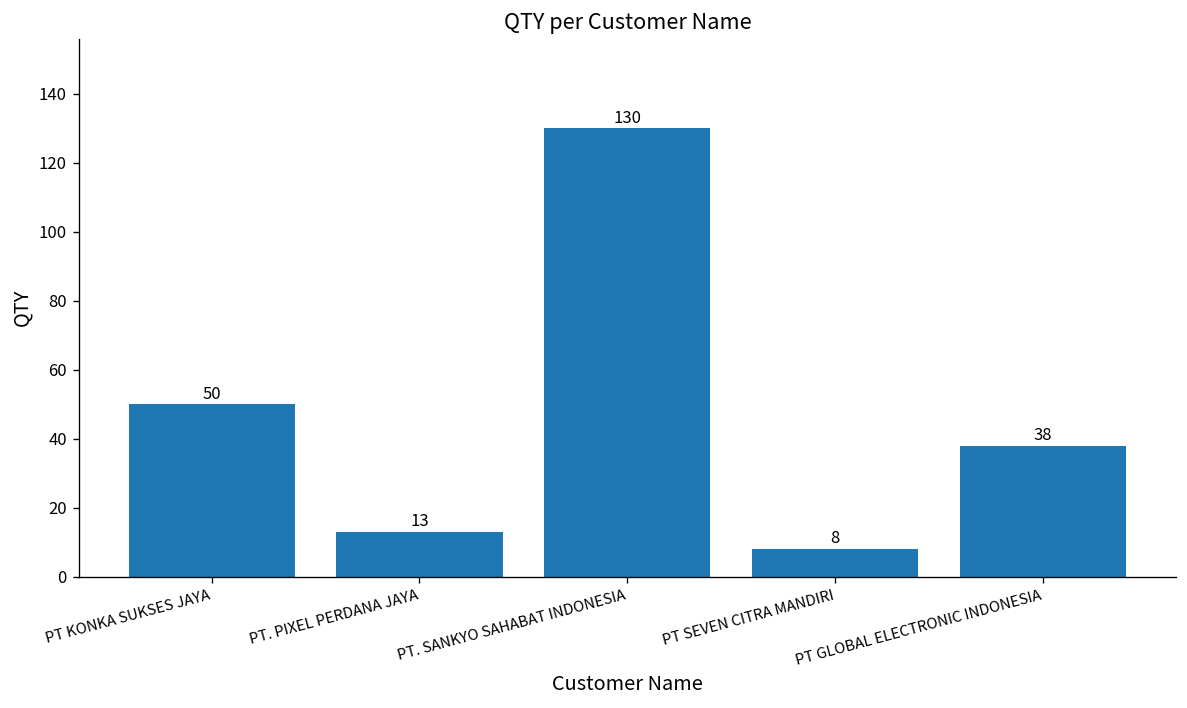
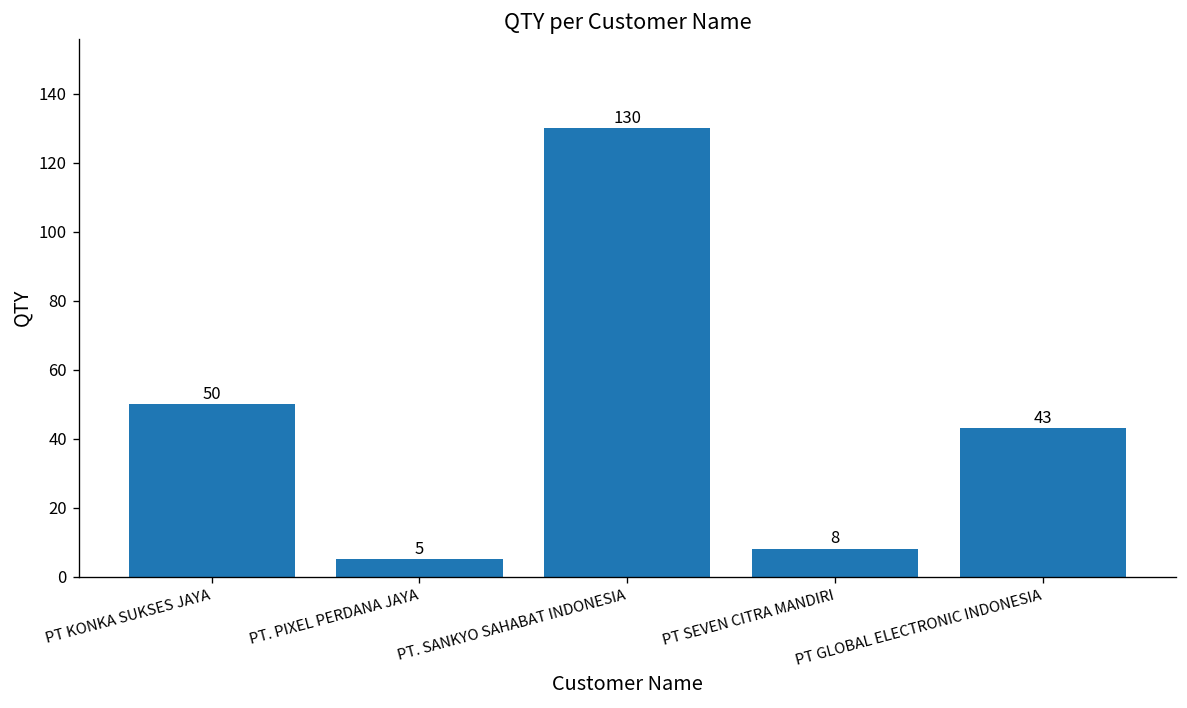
PT. PIXEL PERDANA JAYA: 13 -> 5
PT GLOBAL ELECTRONIC INDONESIA: 38 -> 43
